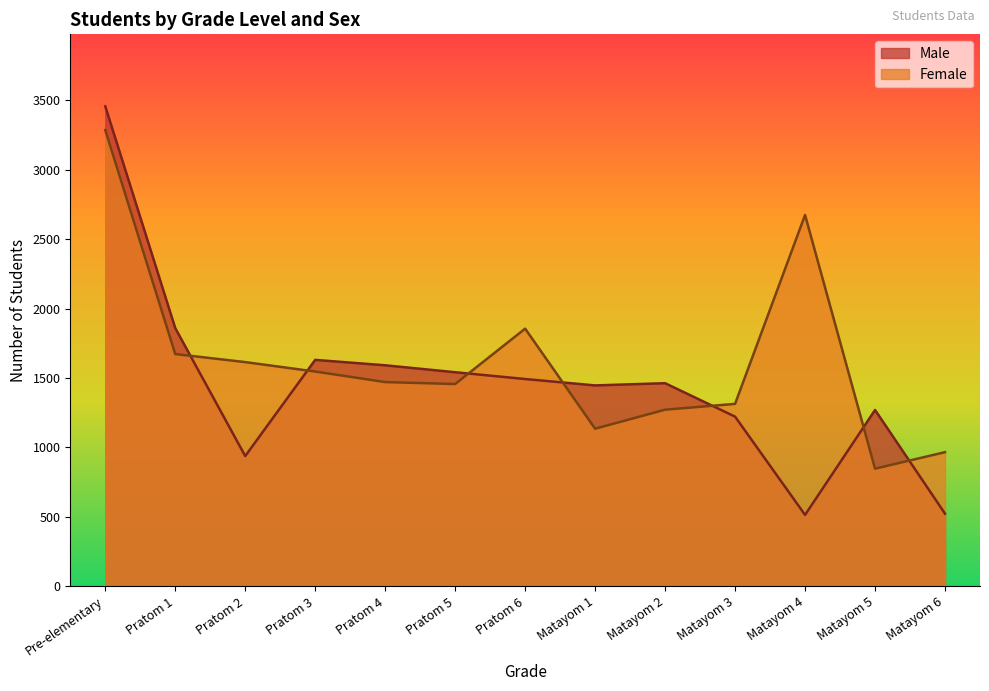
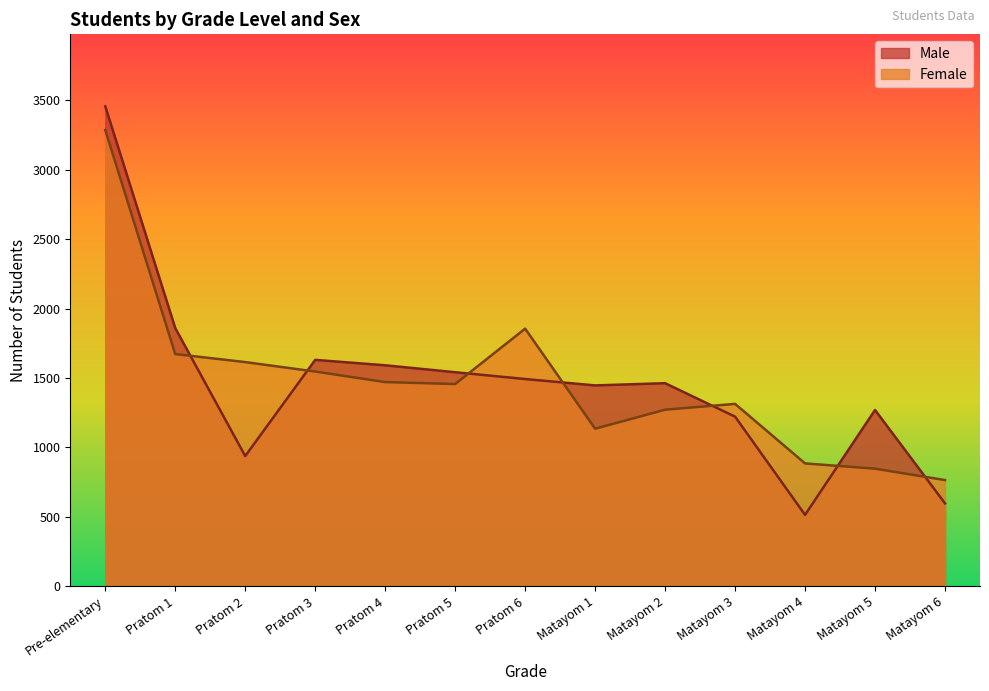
Female, Matayom 4: 2680 -> 890
Male, Matayom 6: 520 -> 600
Female, Matayom 6: 970 -> 770
